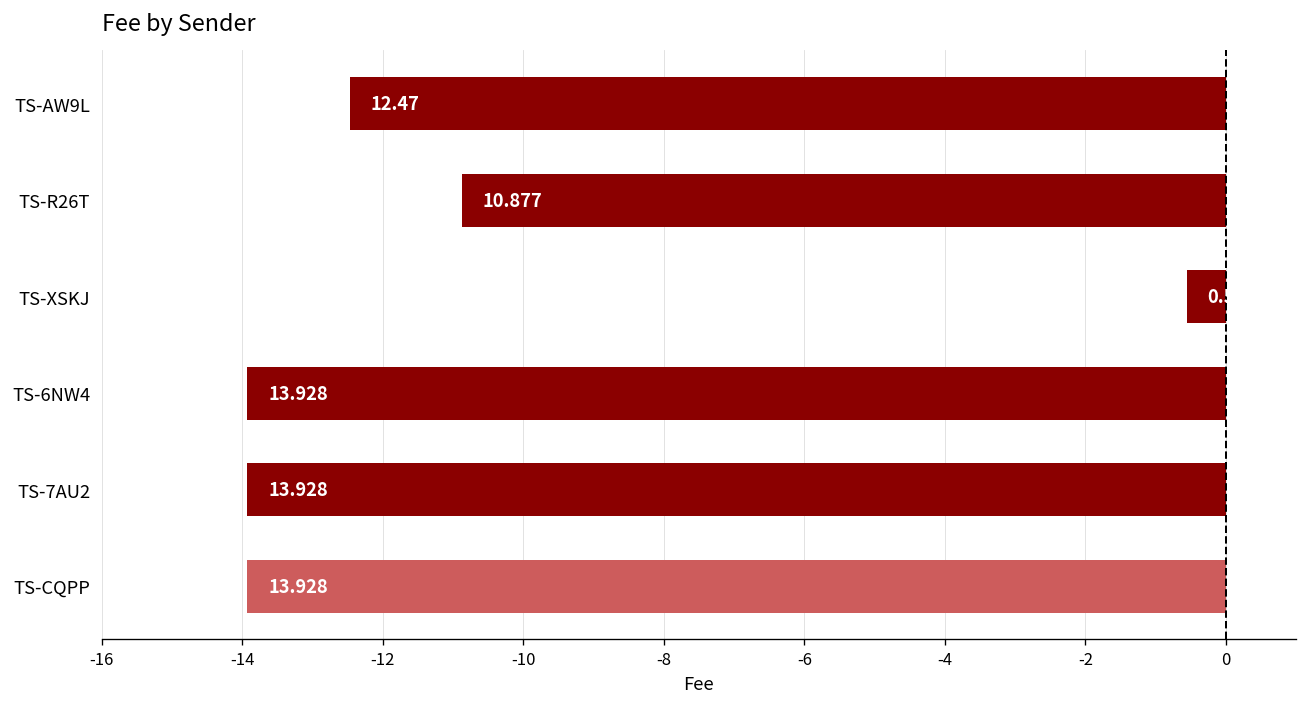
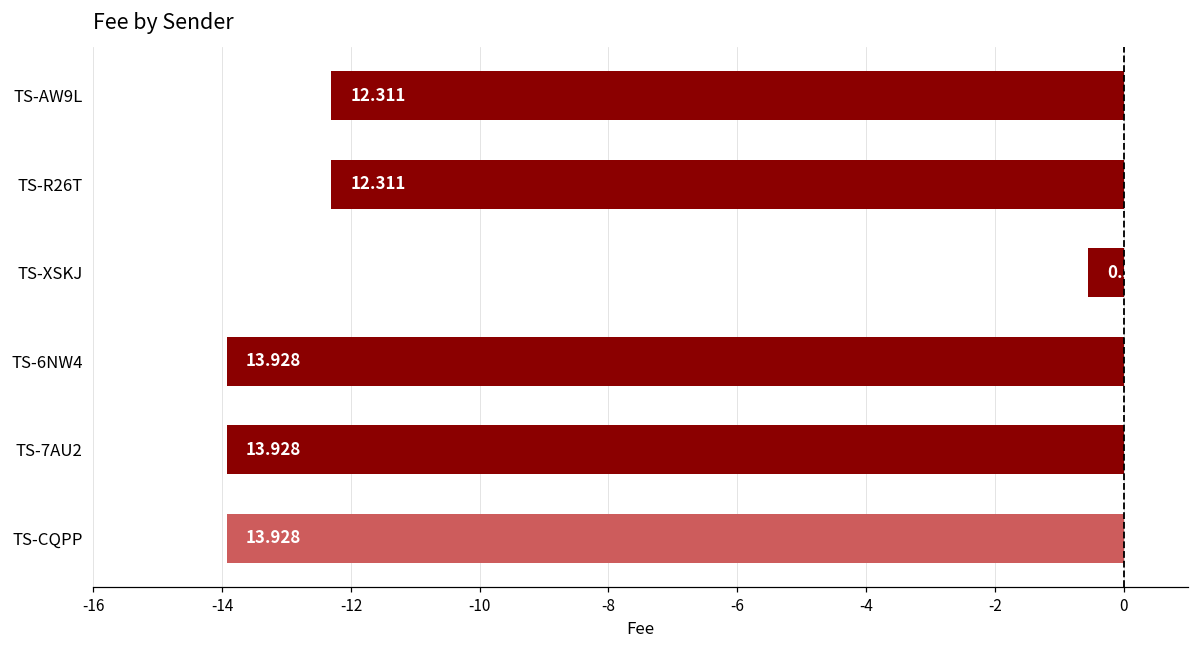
TS-AW9L: 12.47 -> 12.311
TS-R26T: 10.877 -> 12.311
